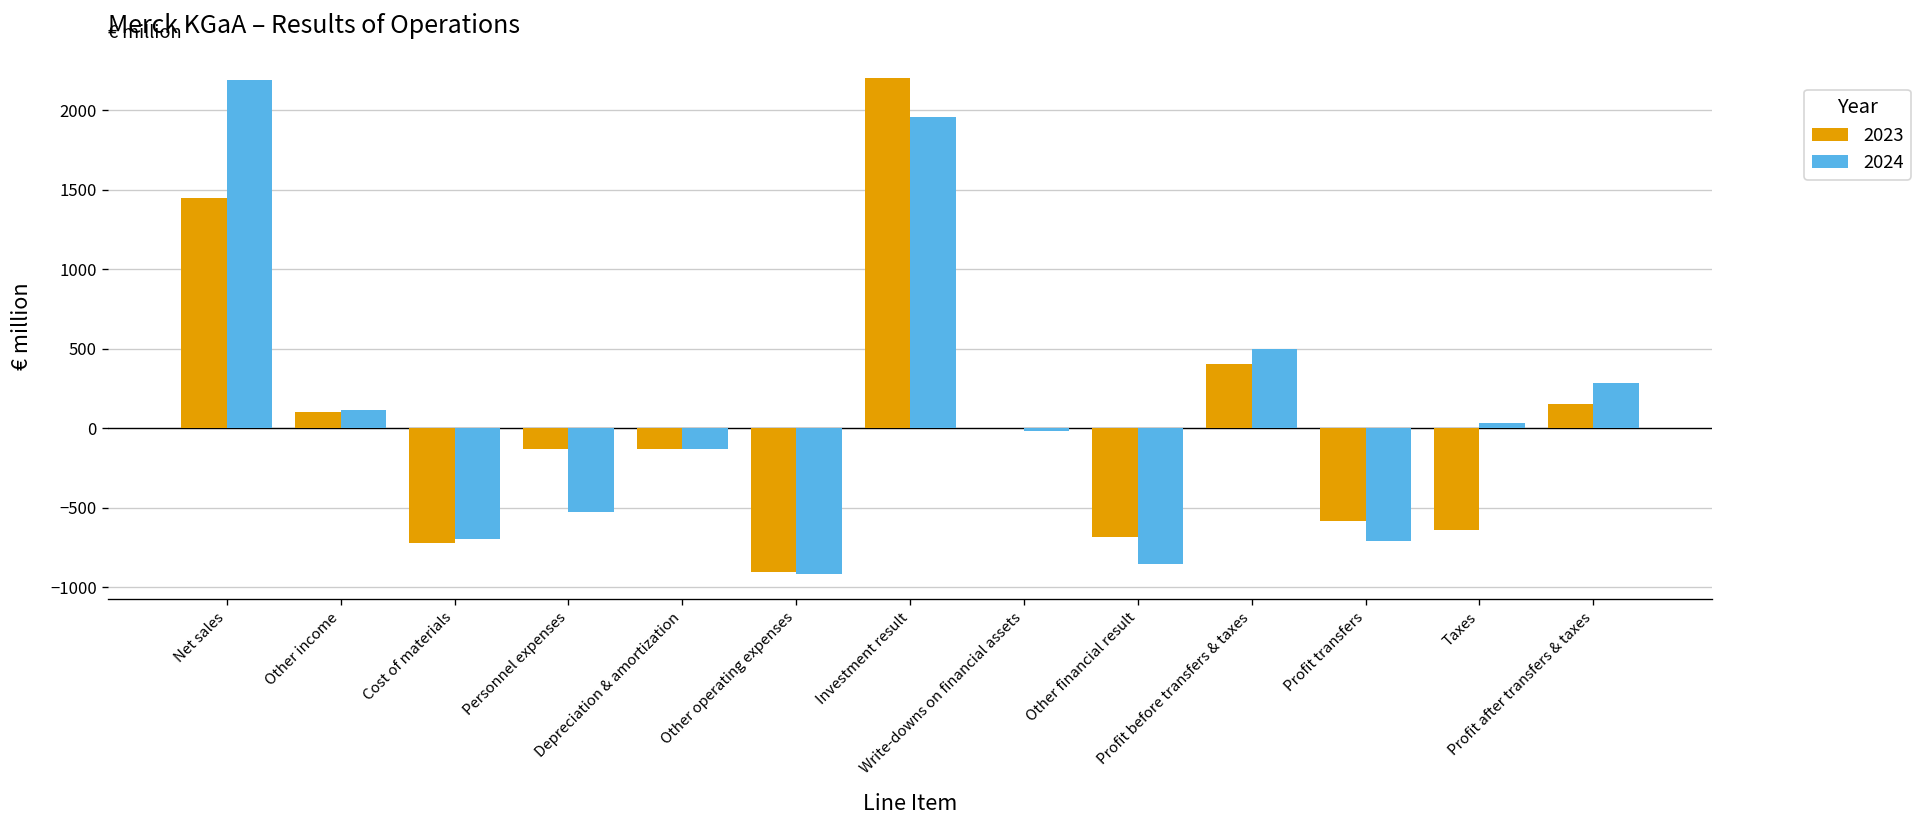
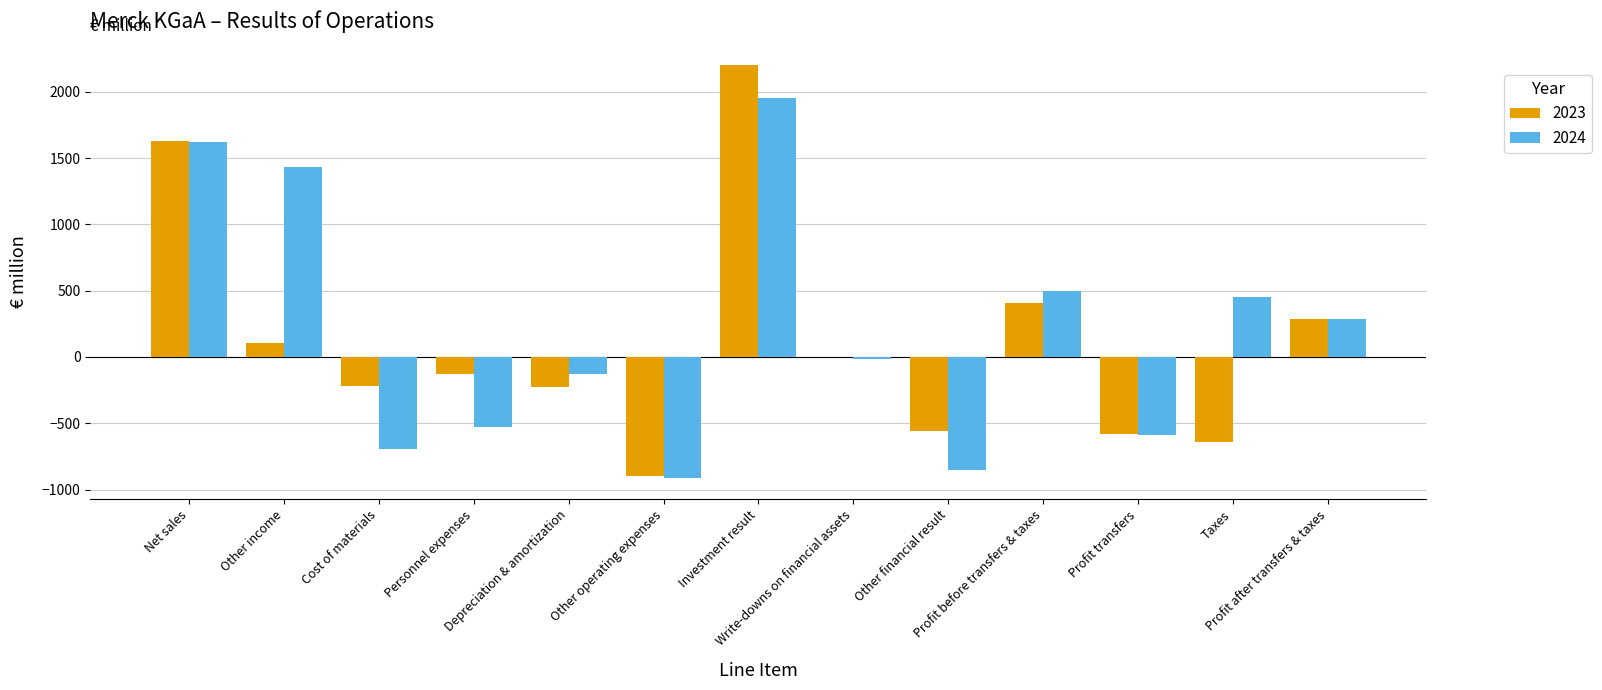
2023, Net sales: 1450 -> 1630
2024, Net sales: 2190 -> 1620
2024, Other income: 110 -> 1430
2023, Cost of materials: -720 -> -220
2023, Depreciation & amortization: -130 -> -230
2023, Other financial result: -690 -> -560
2024, Profit transfers: -710 -> -590
2024, Taxes: 40 -> 460
2023, Profit after transfers & taxes: 150 -> 290
